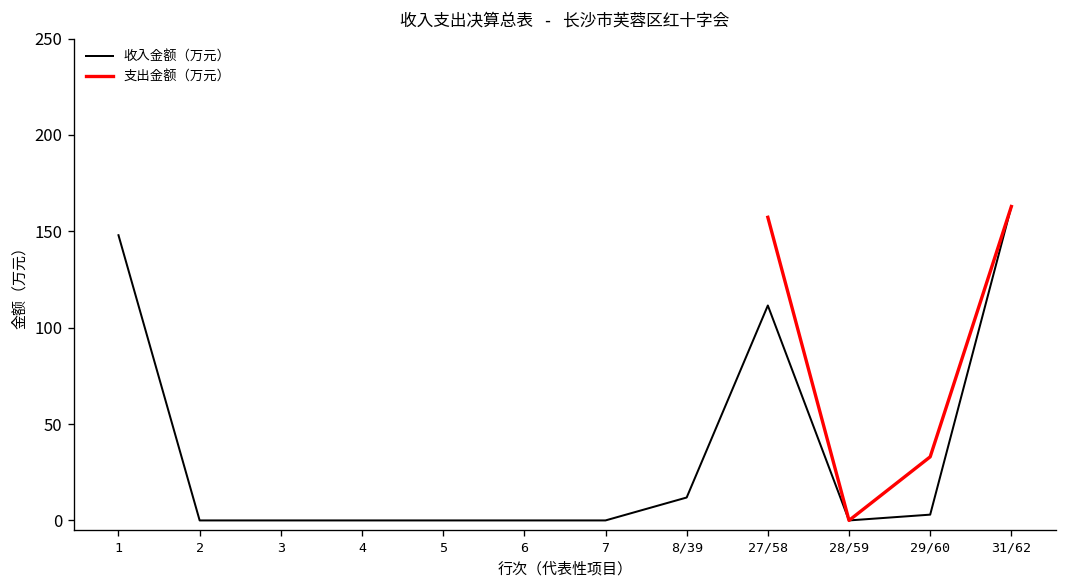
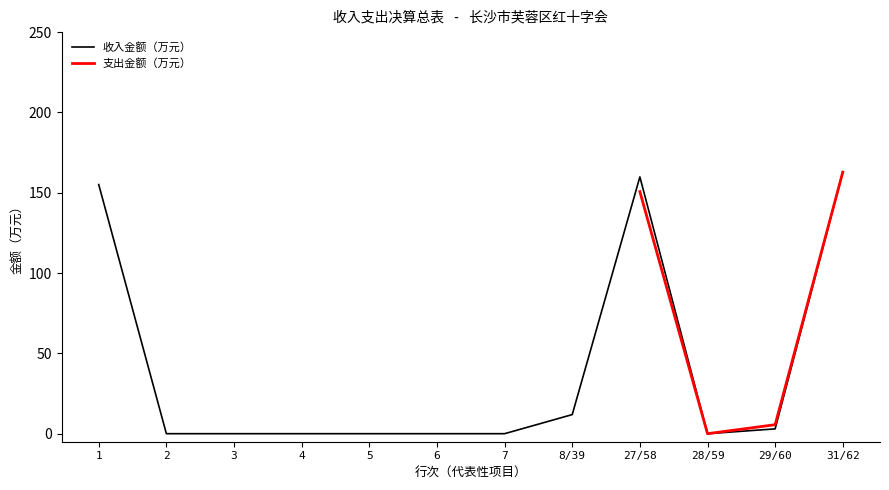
收入金额（万元）, 1: 148 -> 155
收入金额（万元）, 27/58: 112 -> 160
支出金额（万元）, 27/58: 157 -> 151
支出金额（万元）, 29/60: 33 -> 6
